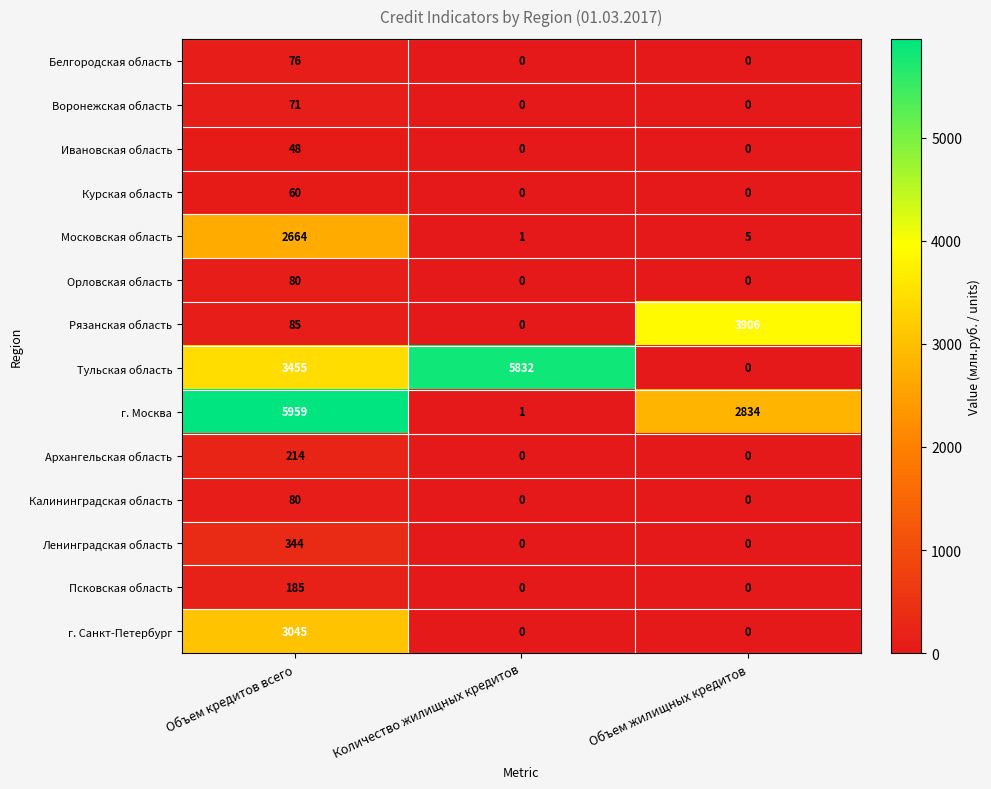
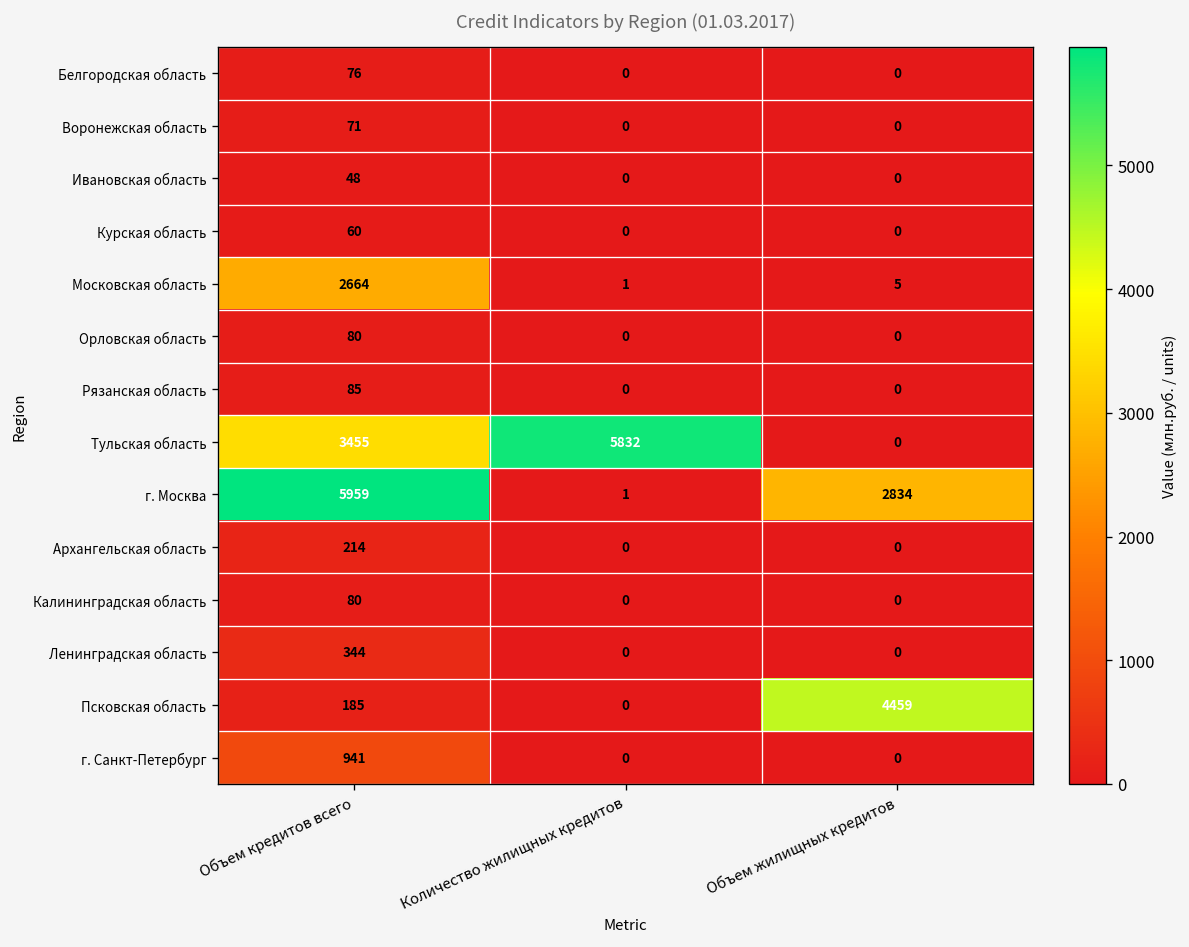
Рязанская область, Объем жилищных кредитов: 3906 -> 0
Псковская область, Объем жилищных кредитов: 0 -> 4459
г. Санкт-Петербург, Объем кредитов всего: 3045 -> 941
